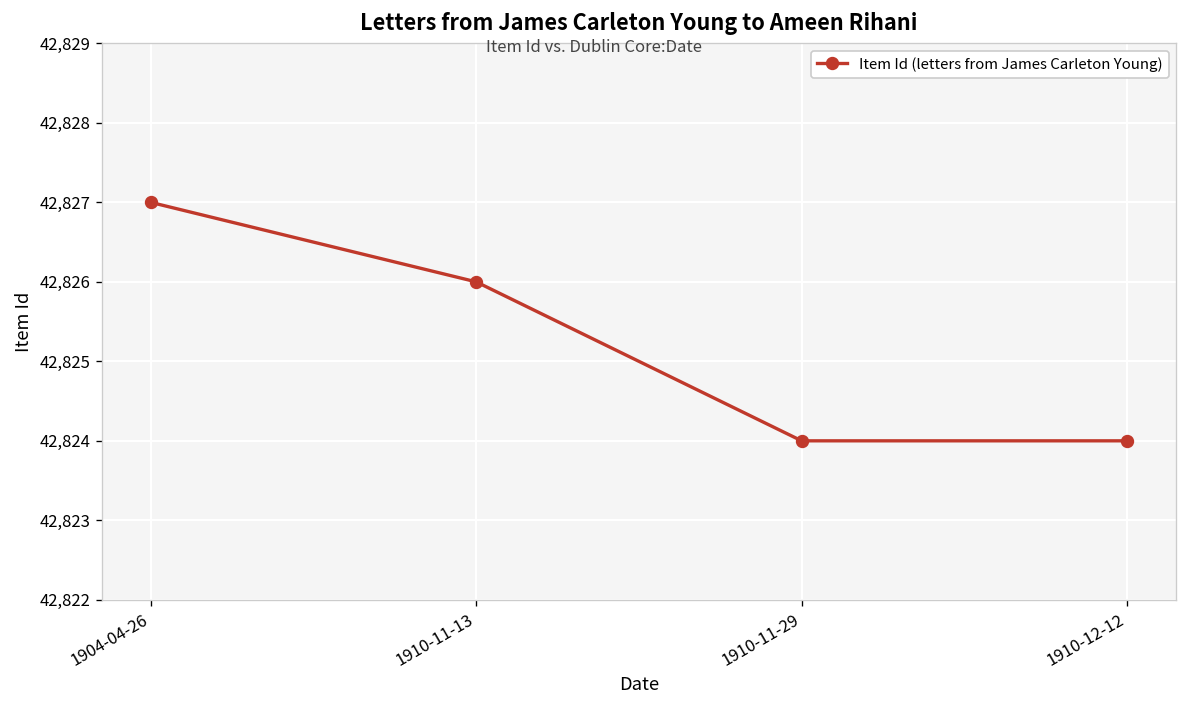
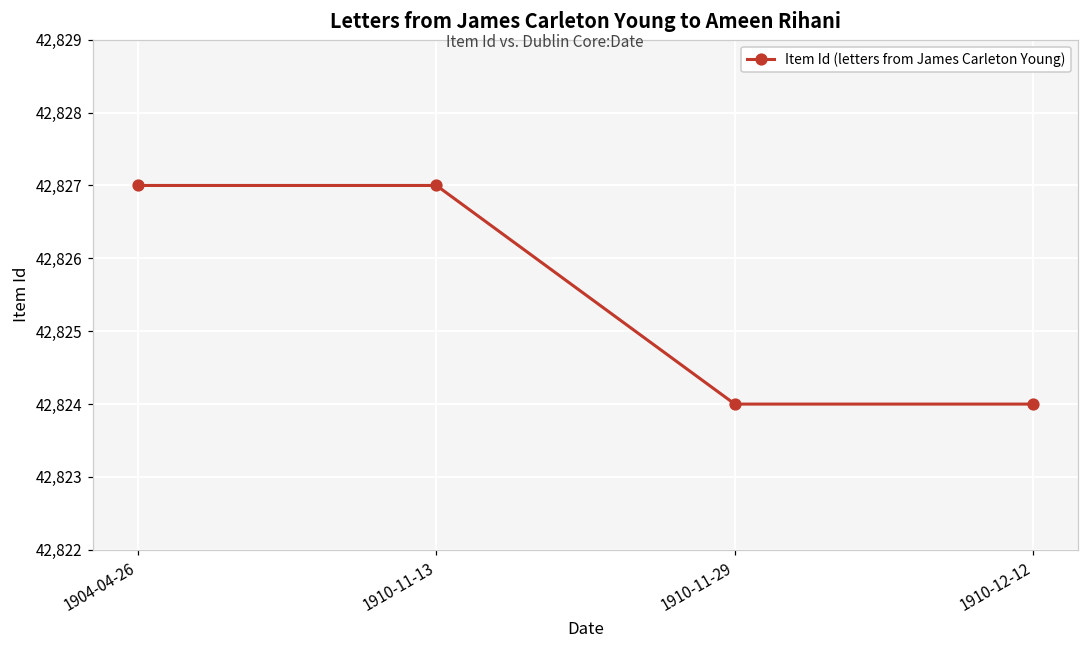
1910-11-13: 42,826 -> 42,827
